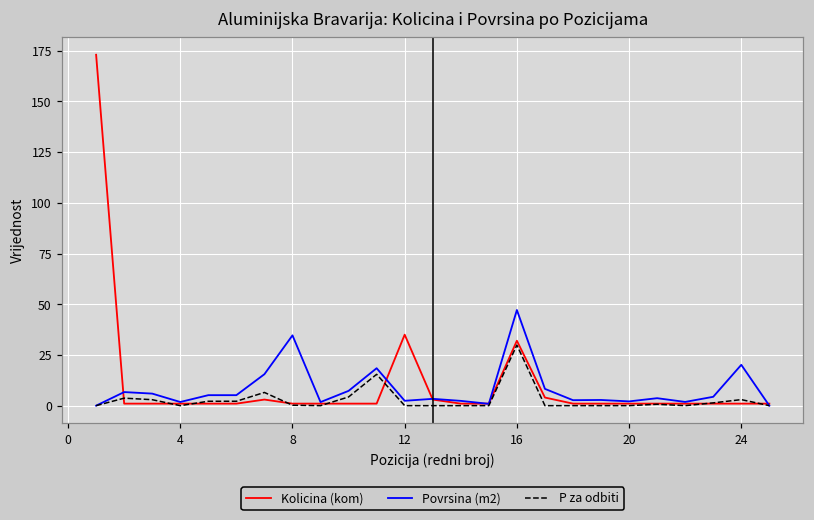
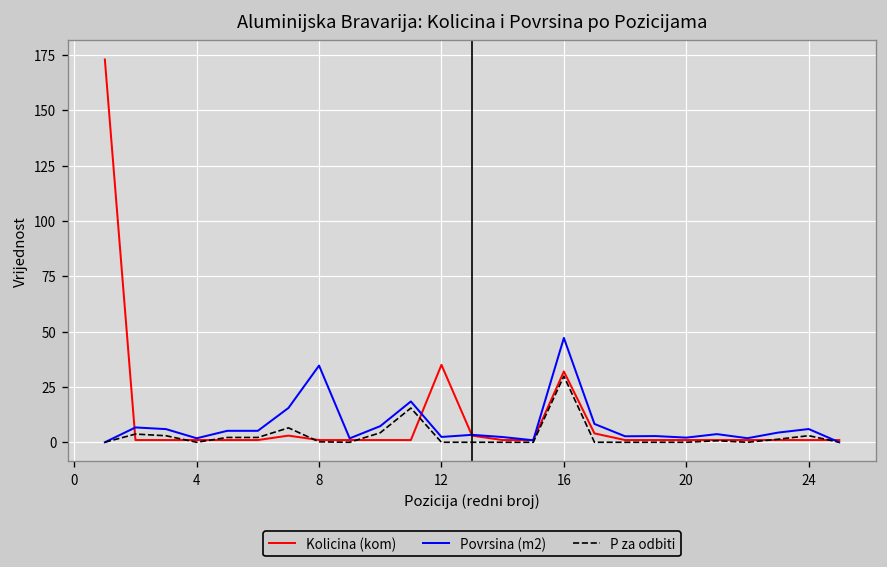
Povrsina (m2), 24: 20 -> 6
